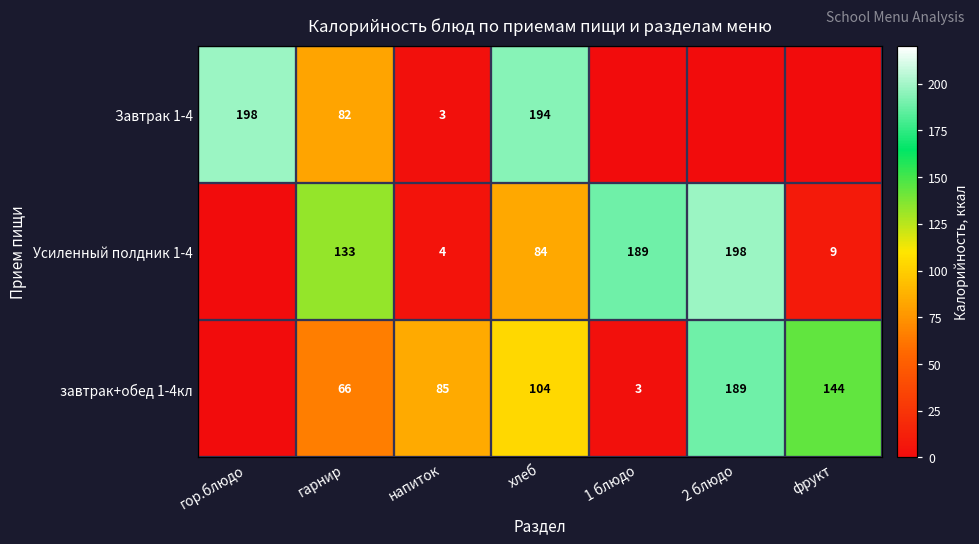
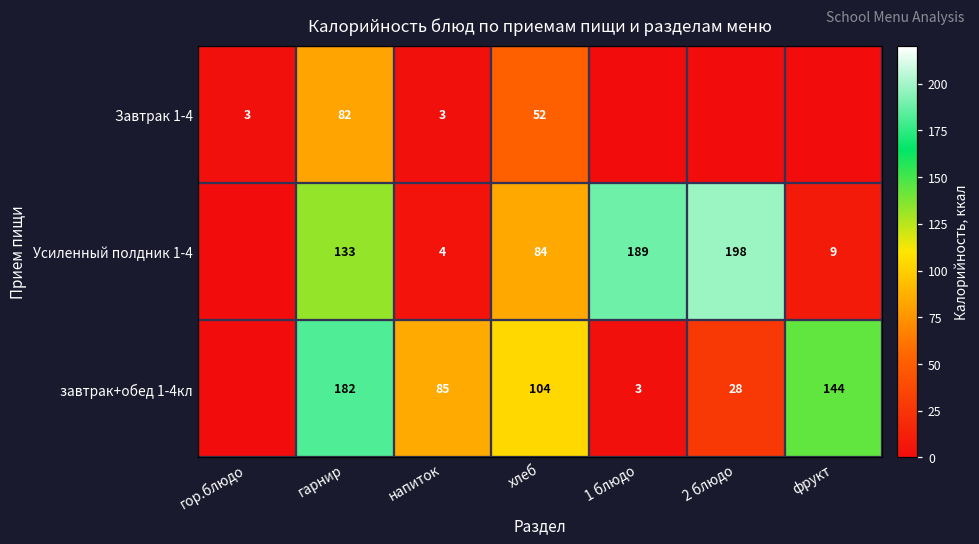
Завтрак 1-4, гор.блюдо: 198 -> 3
Завтрак 1-4, хлеб: 194 -> 52
завтрак+обед 1-4кл, гарнир: 66 -> 182
завтрак+обед 1-4кл, 2 блюдо: 189 -> 28
